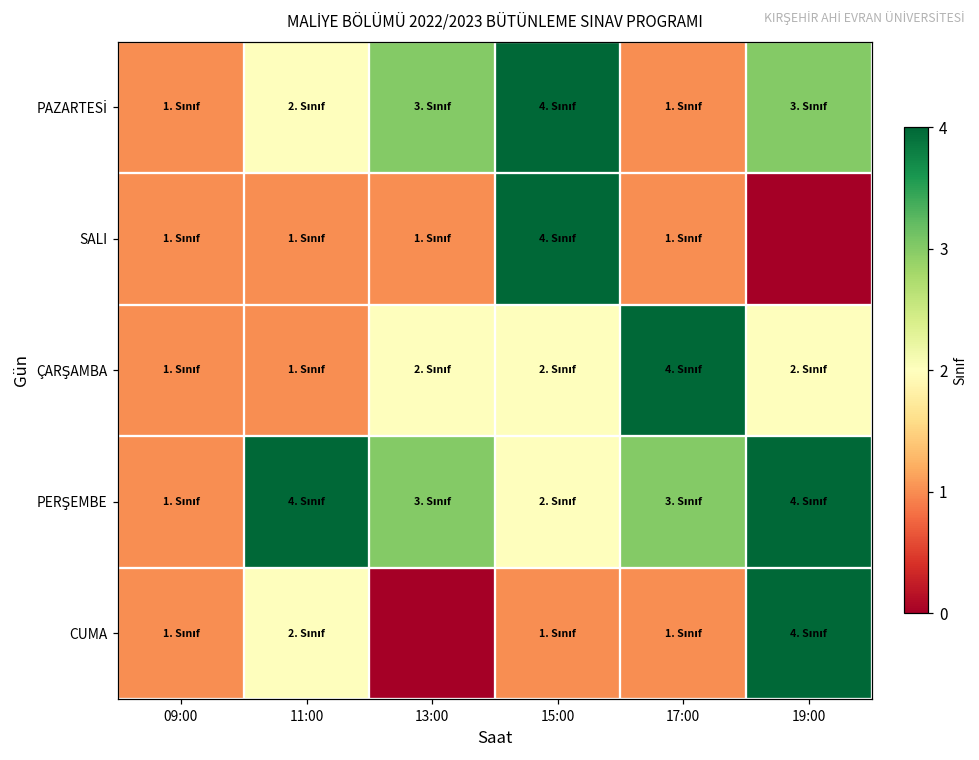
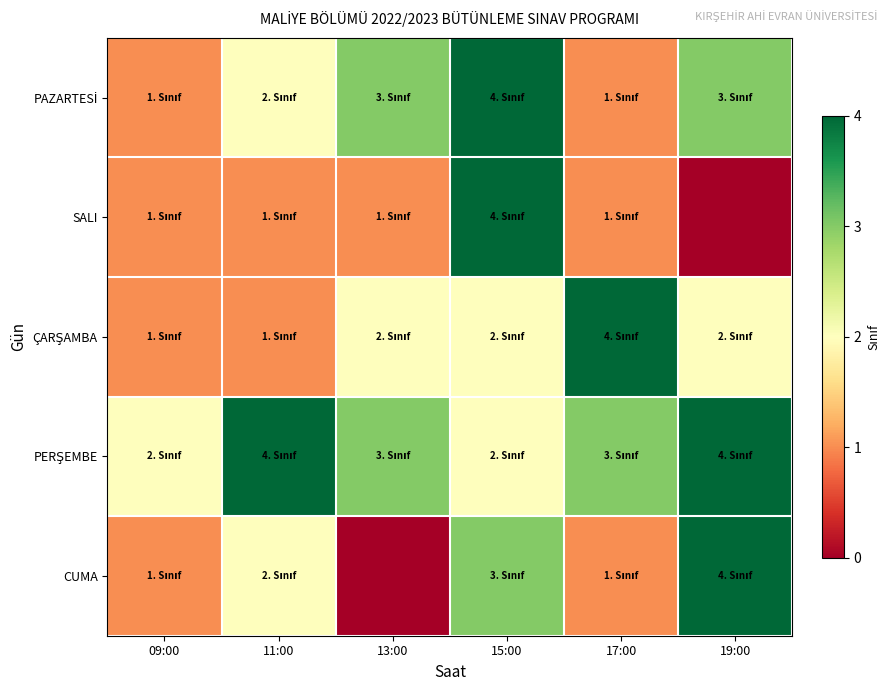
PERŞEMBE, 09:00: 1. -> 2.
CUMA, 15:00: 1. -> 3.
